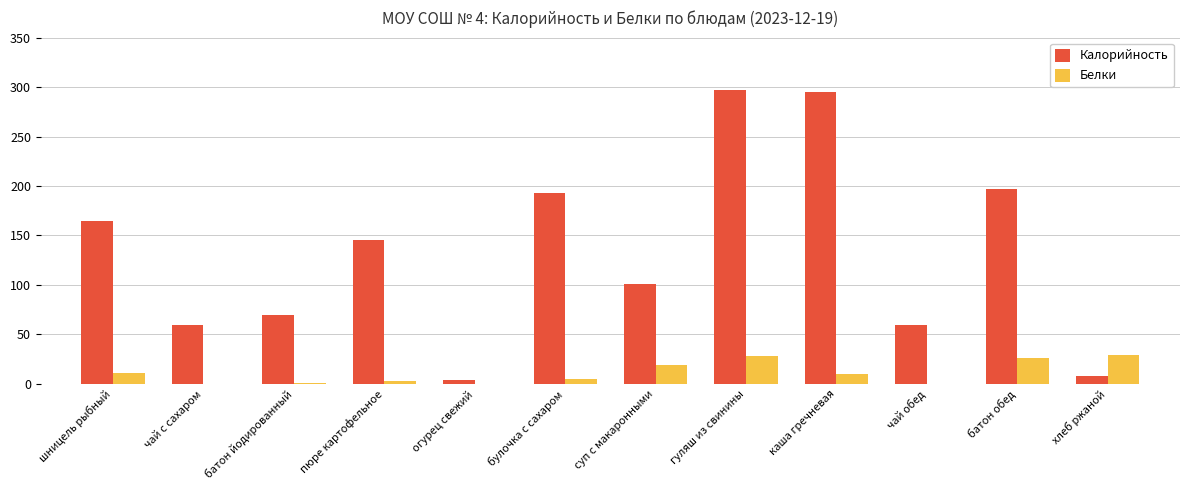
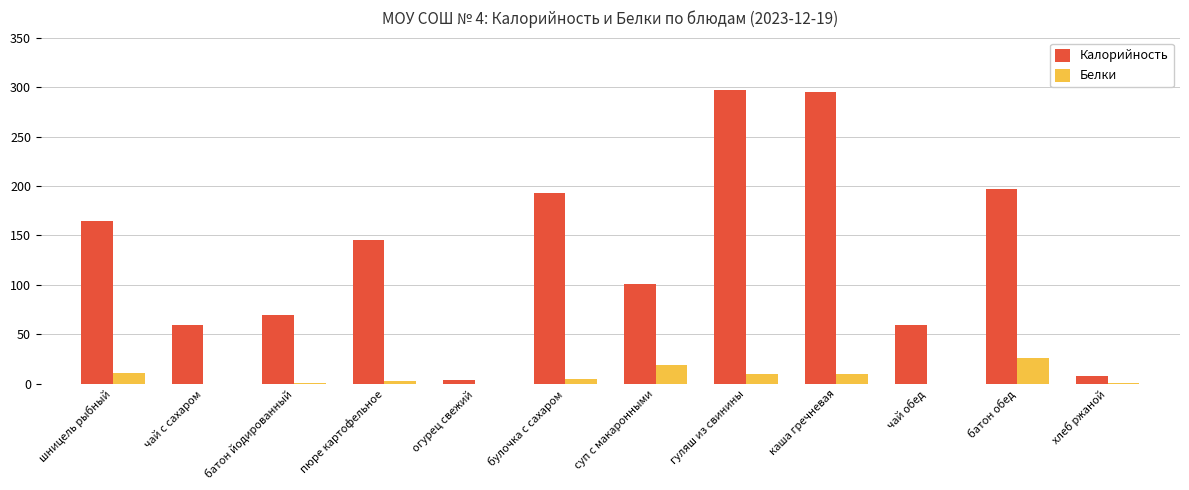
Белки, гуляш из свинины: 30 -> 10
Белки, хлеб ржаной: 30 -> 0
